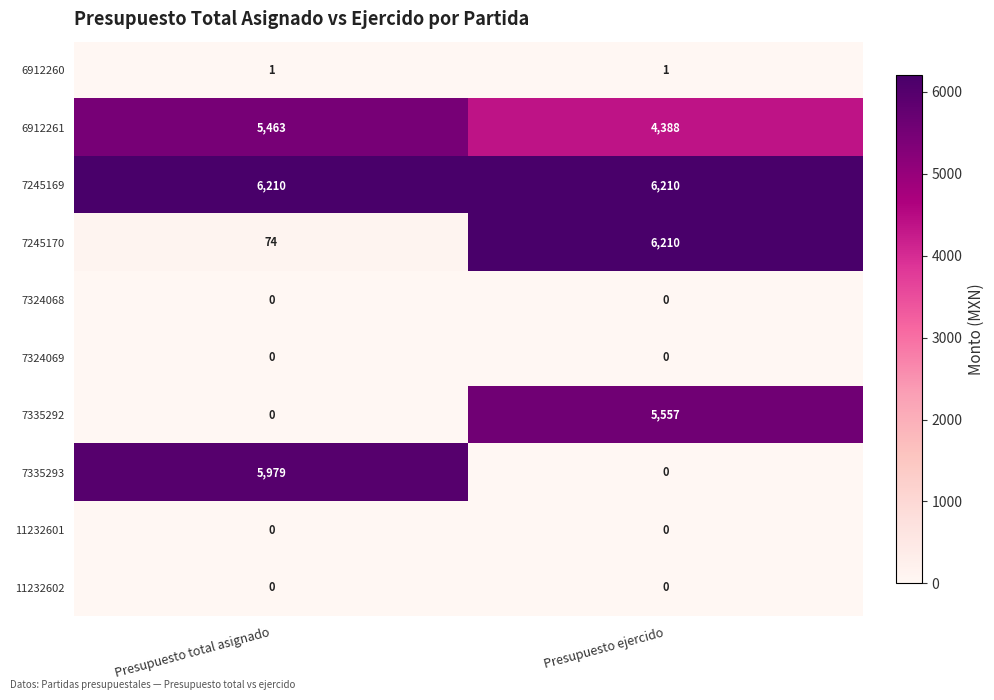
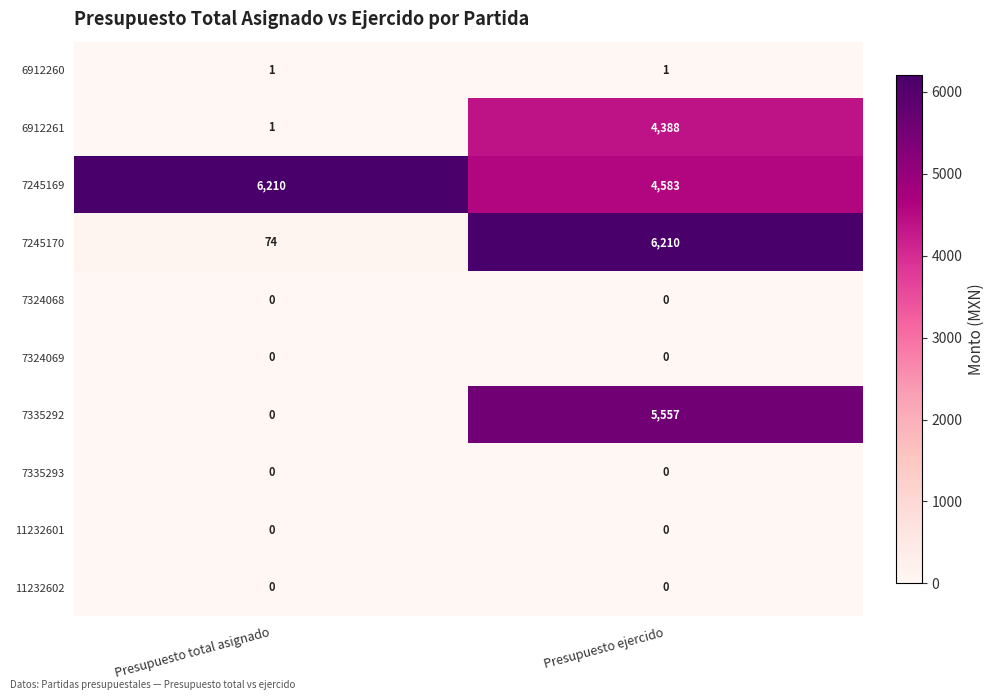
6912261, Presupuesto total asignado: 5,463 -> 1
7245169, Presupuesto ejercido: 6,210 -> 4,583
7335293, Presupuesto total asignado: 5,979 -> 0
